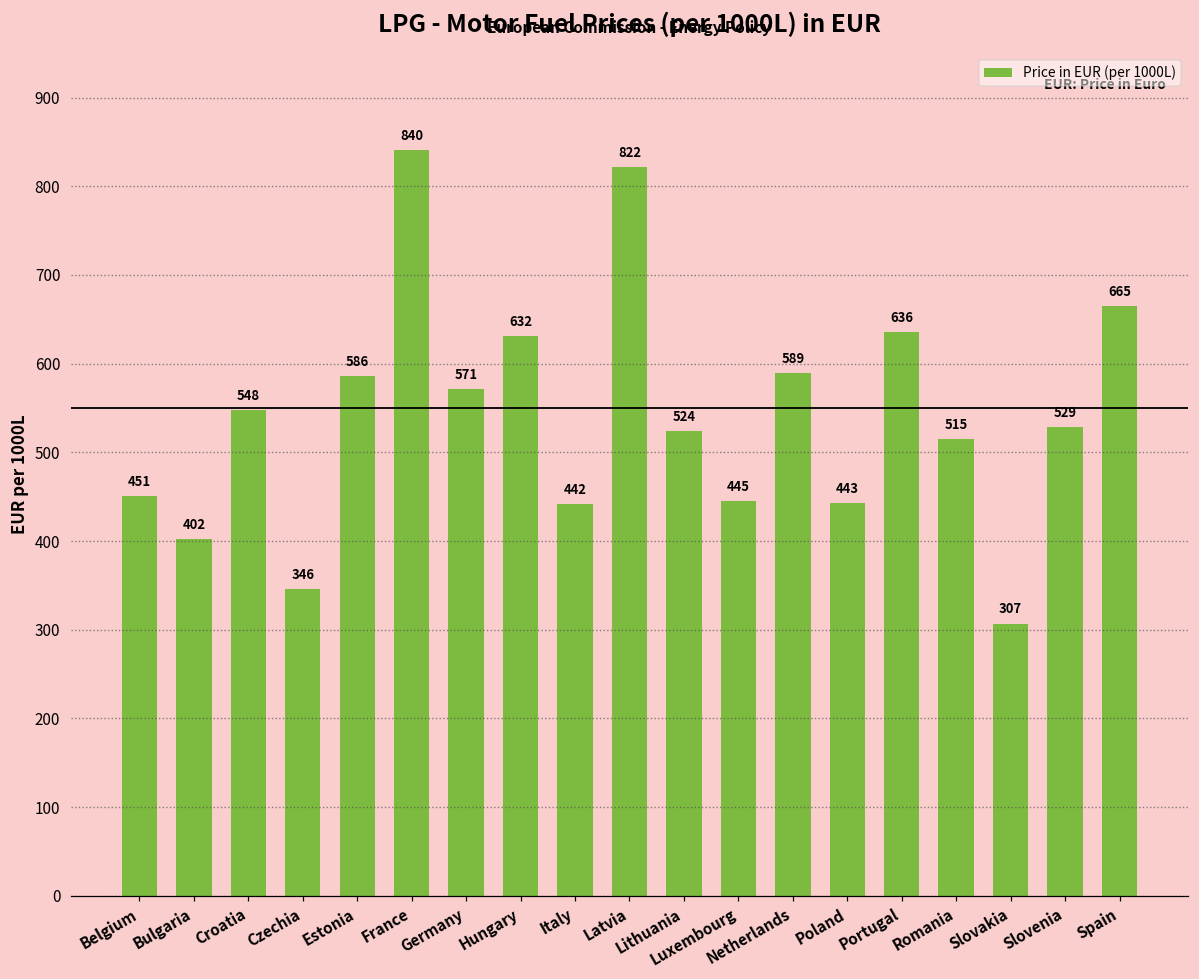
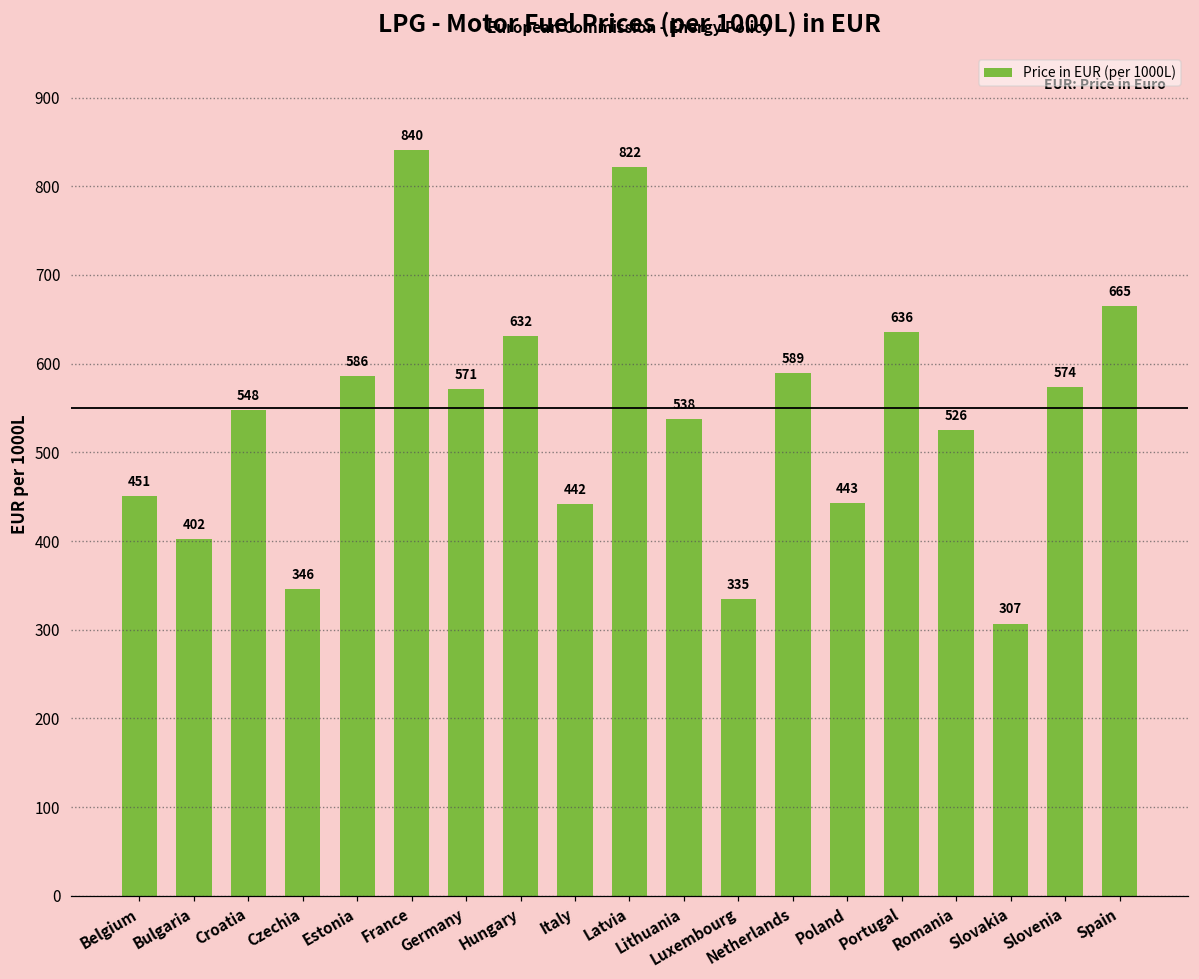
Lithuania: 524 -> 538
Luxembourg: 445 -> 335
Romania: 515 -> 526
Slovenia: 529 -> 574
